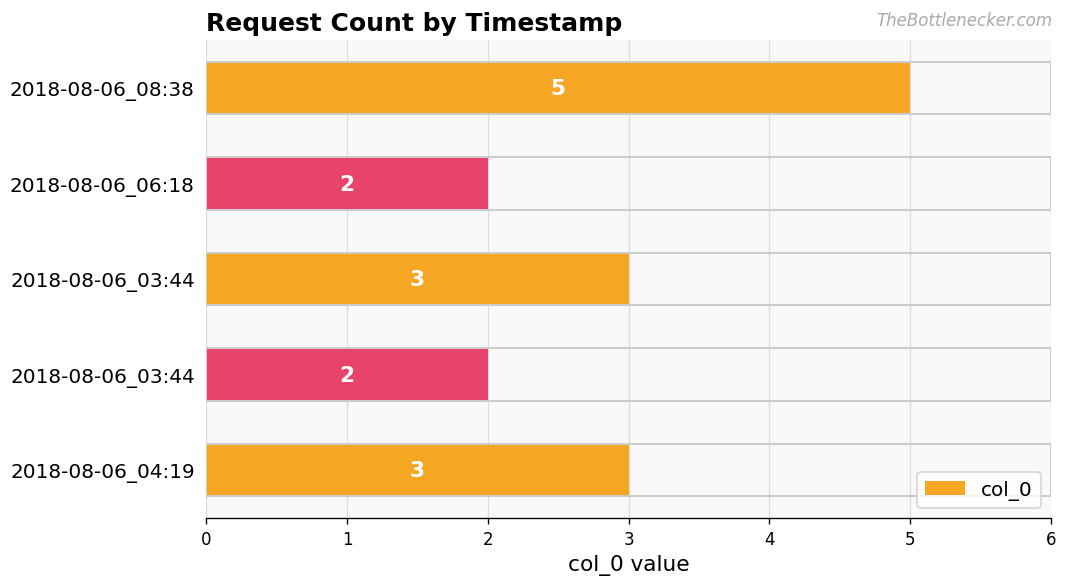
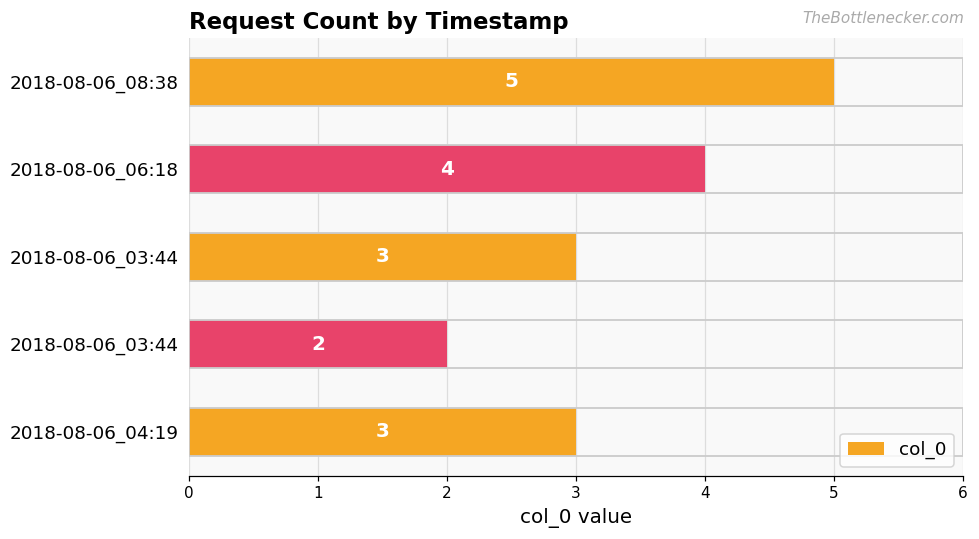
2018-08-06_06:18: 2 -> 4
